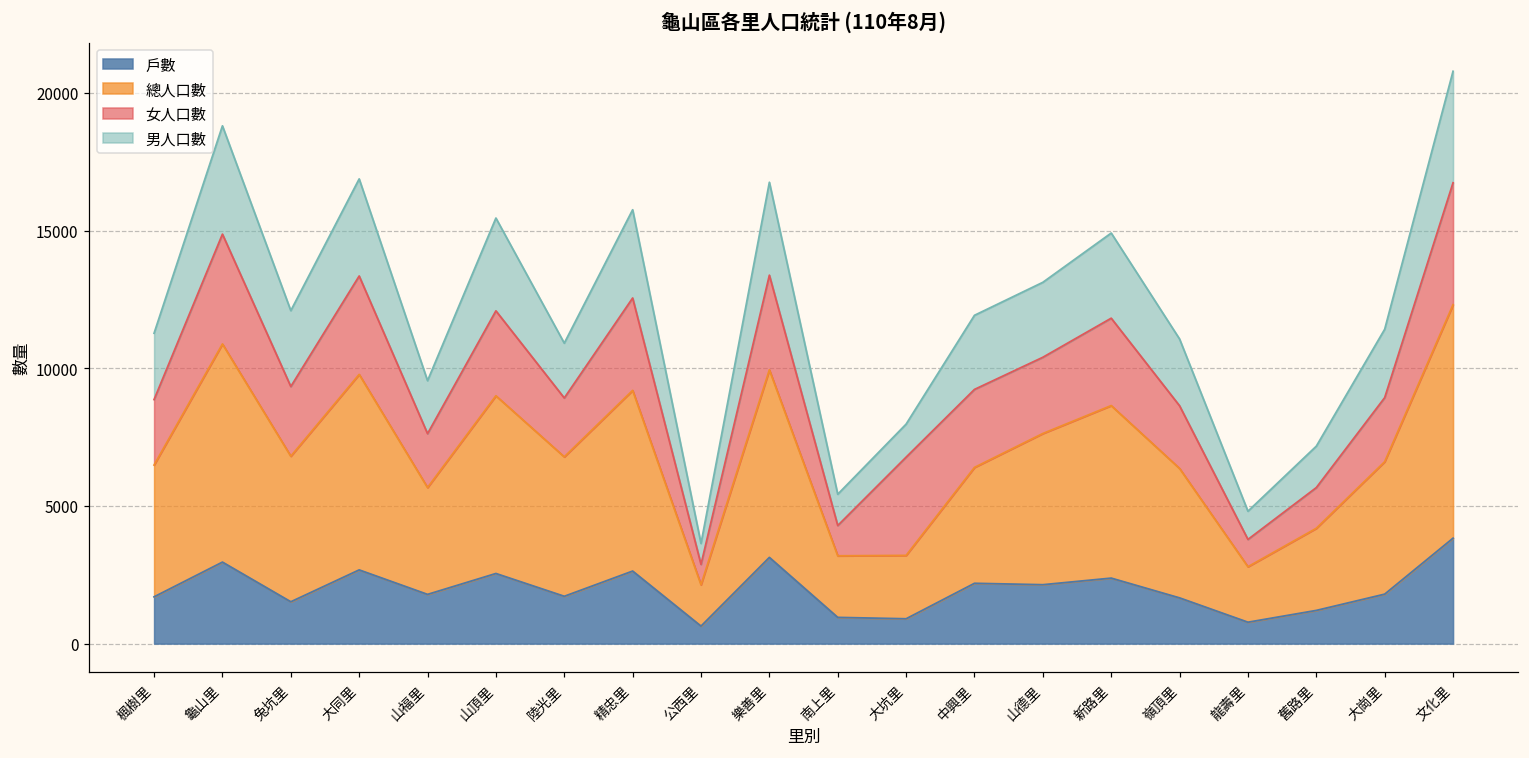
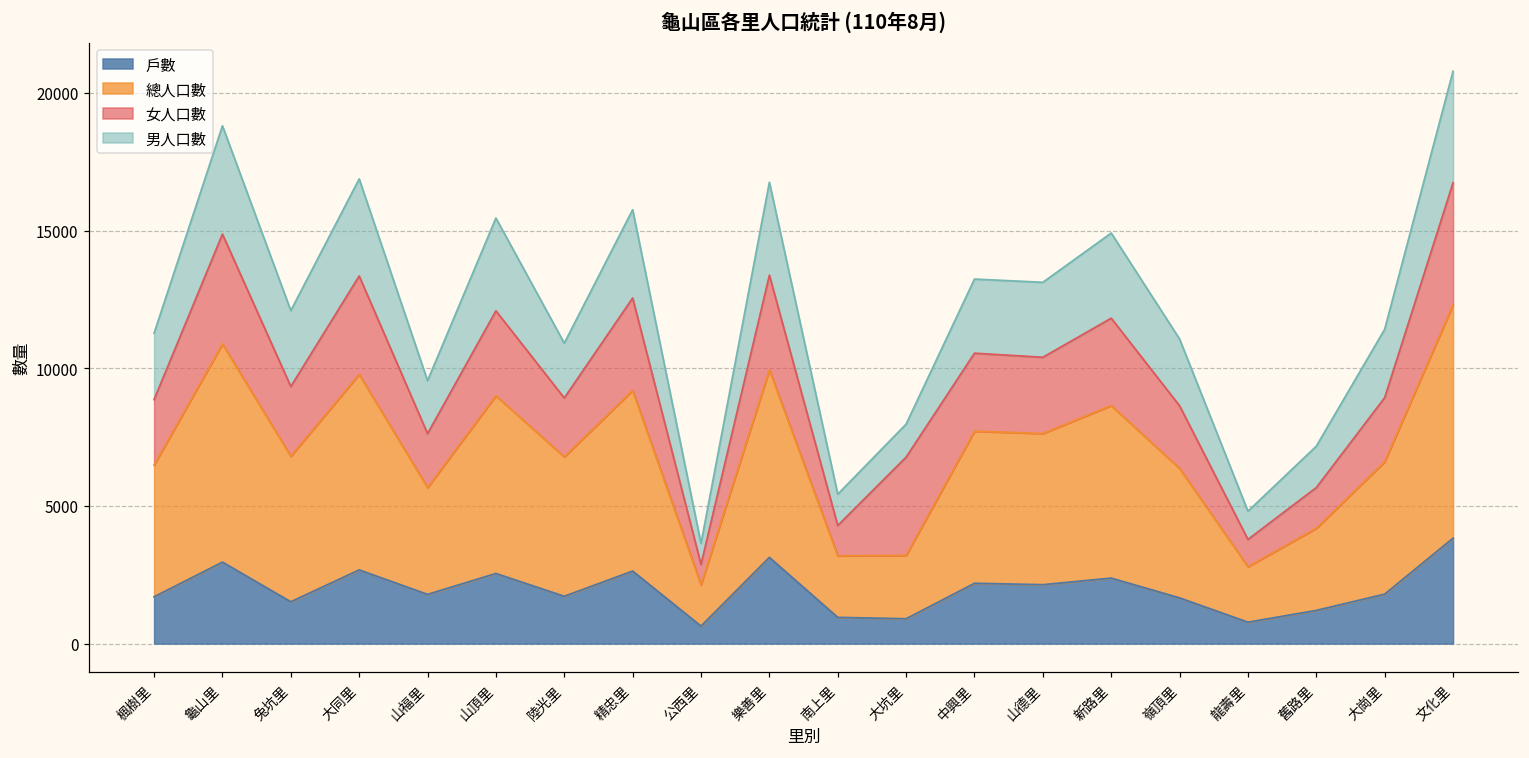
總人口數, 中興里: 4200 -> 5500
